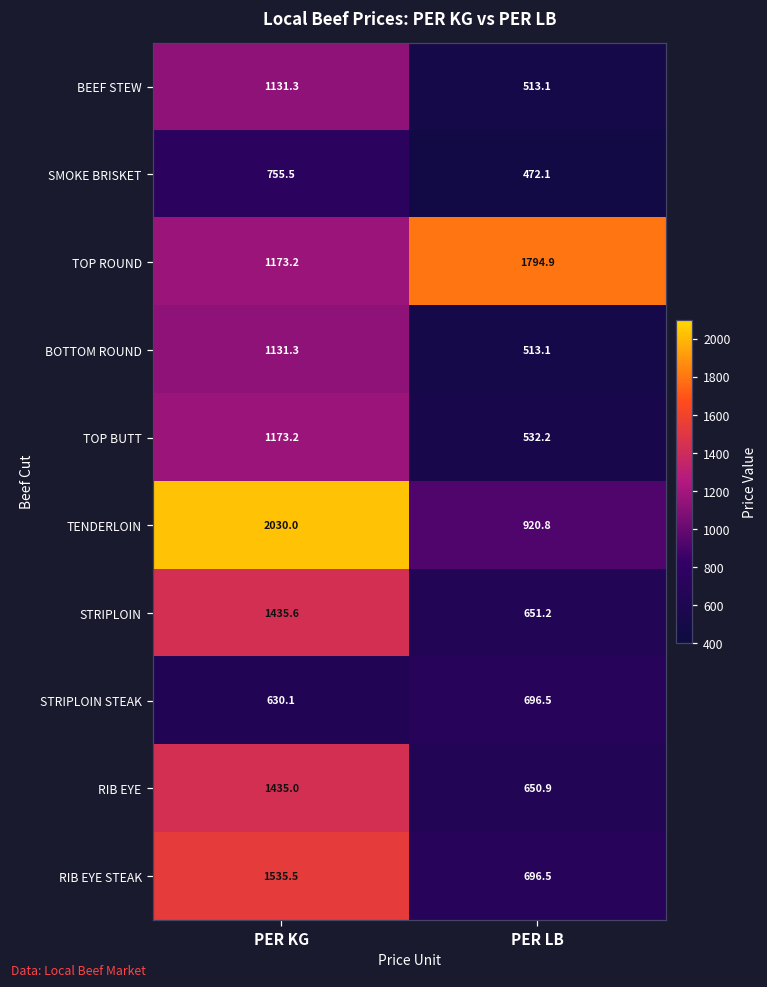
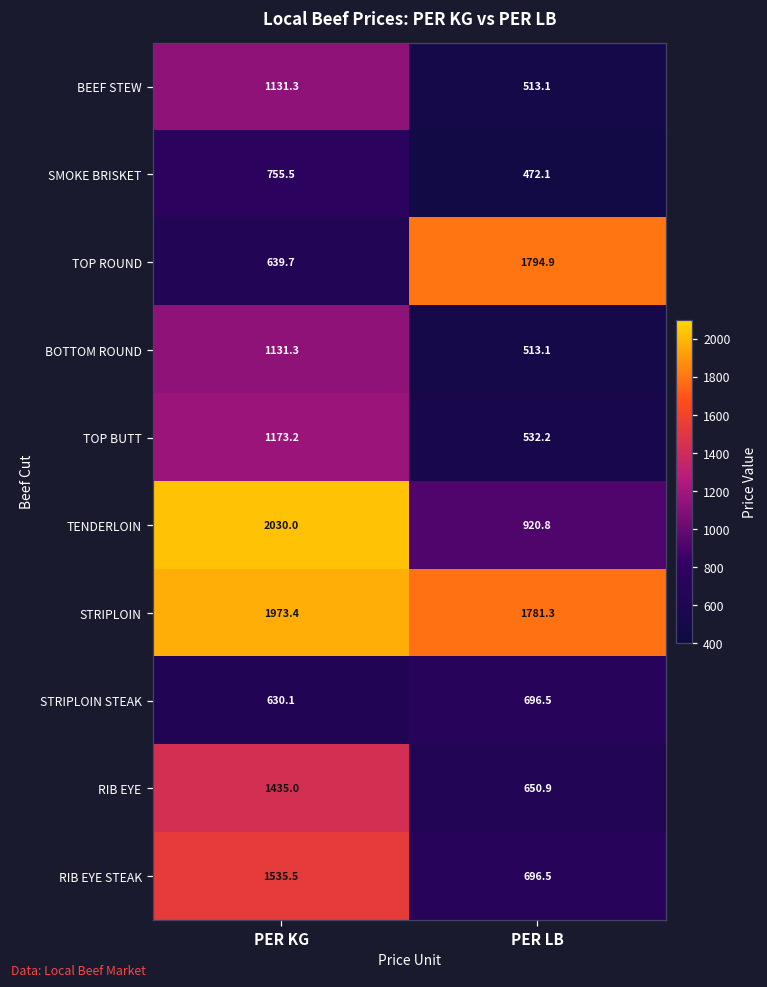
TOP ROUND, PER KG: 1173.2 -> 639.7
STRIPLOIN, PER KG: 1435.6 -> 1973.4
STRIPLOIN, PER LB: 651.2 -> 1781.3
